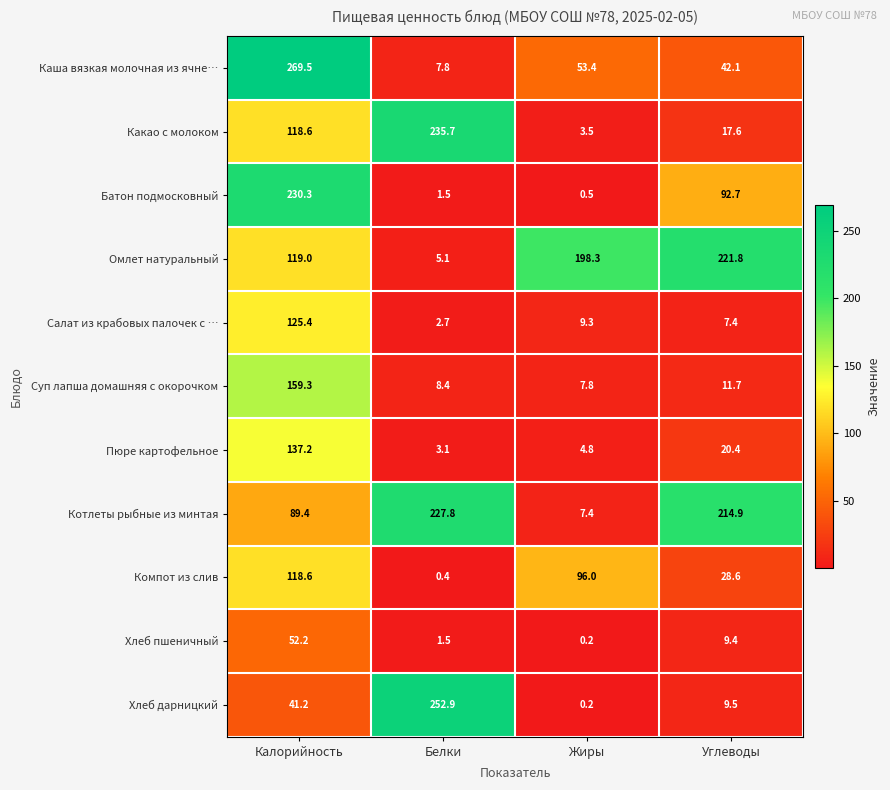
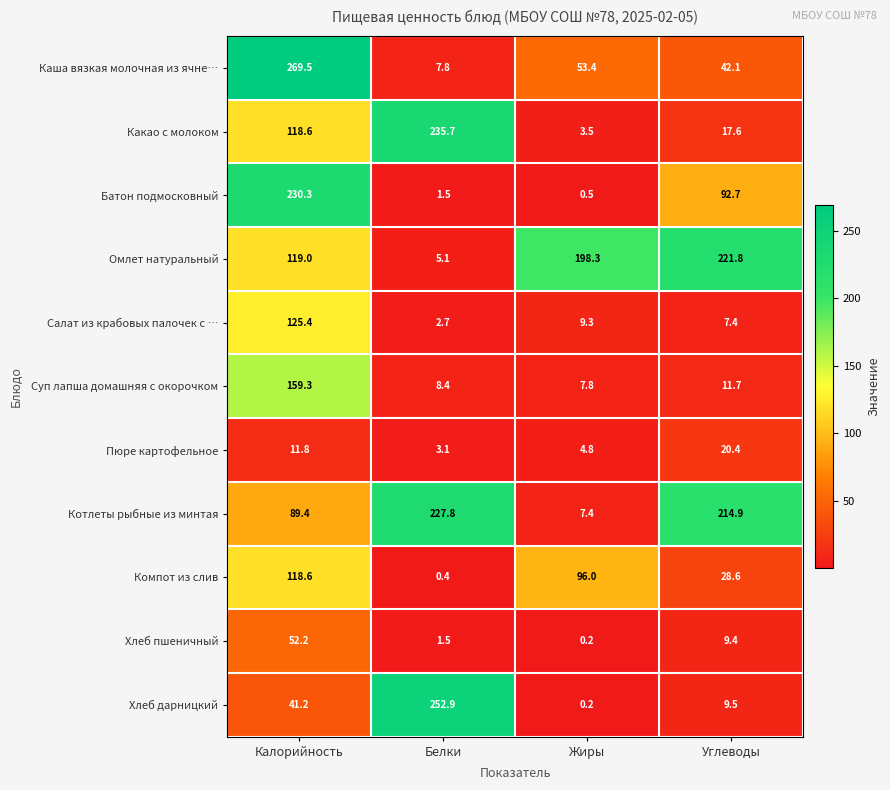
Пюре картофельное, Калорийность: 137.2 -> 11.8
